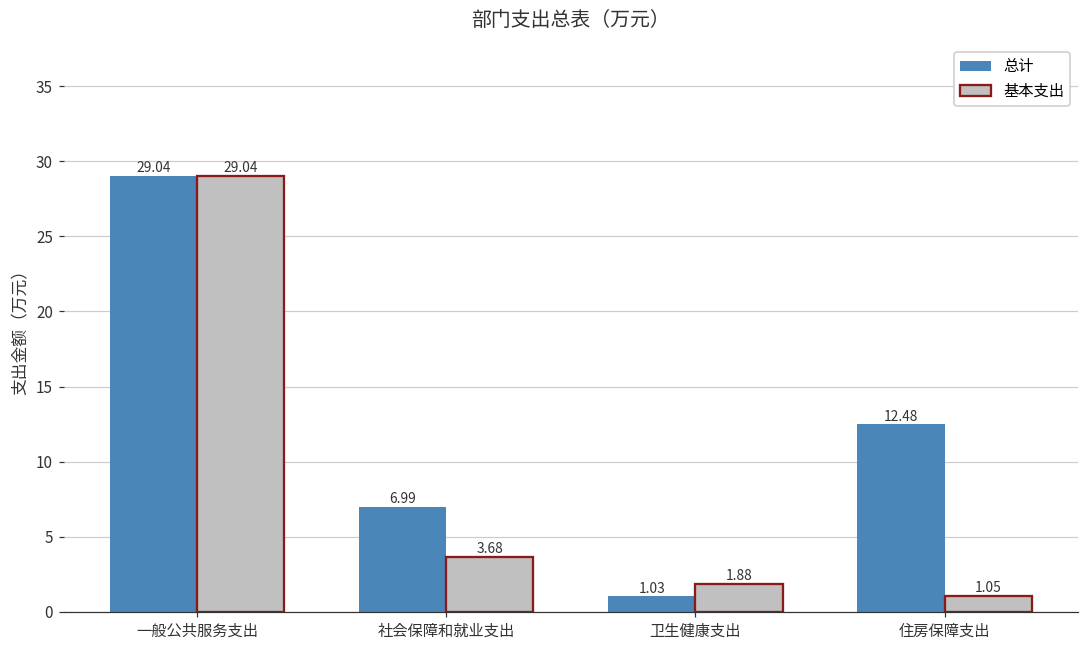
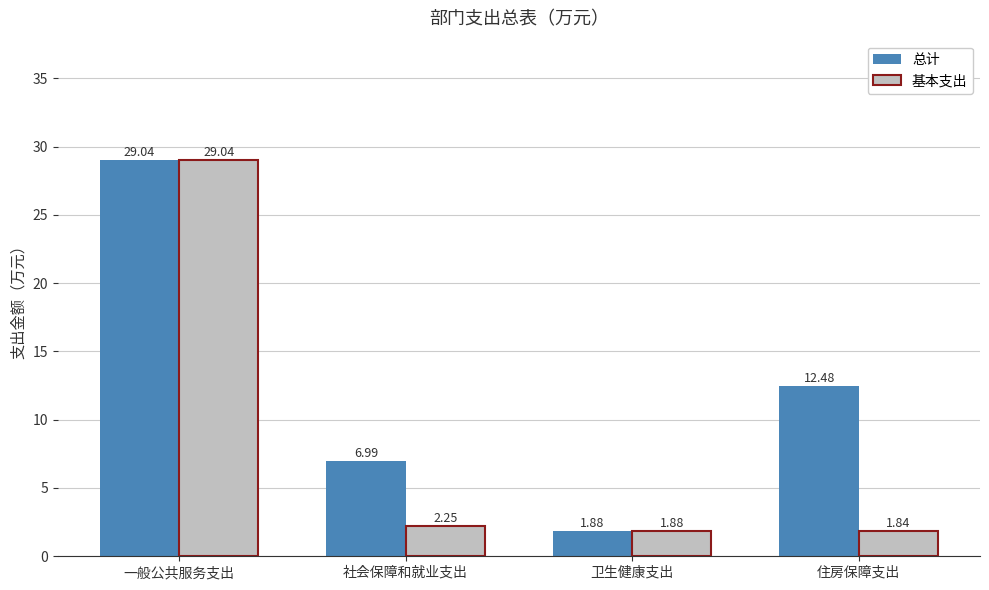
基本支出, 社会保障和就业支出: 3.68 -> 2.25
总计, 卫生健康支出: 1.03 -> 1.88
基本支出, 住房保障支出: 1.05 -> 1.84
